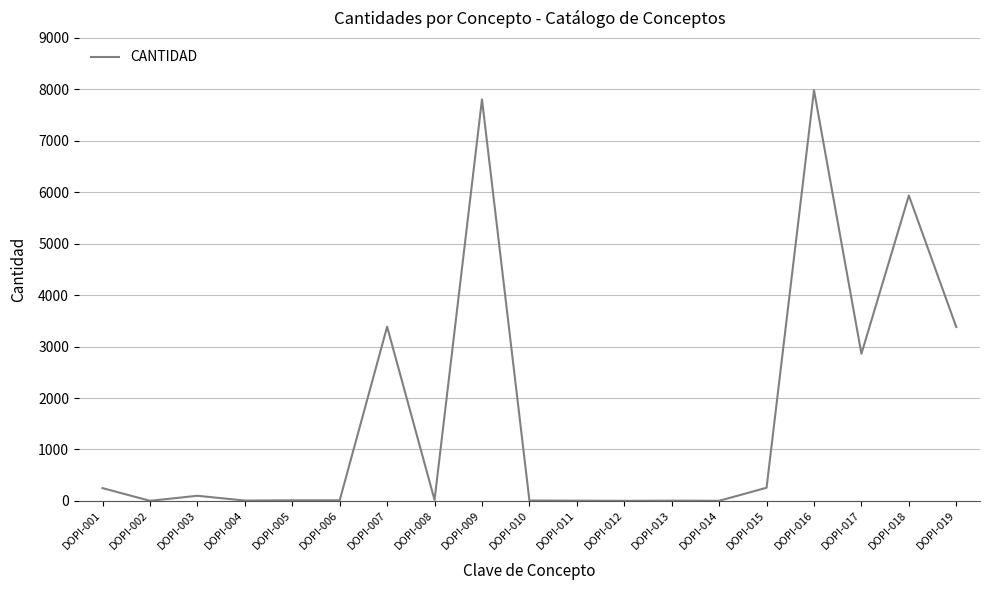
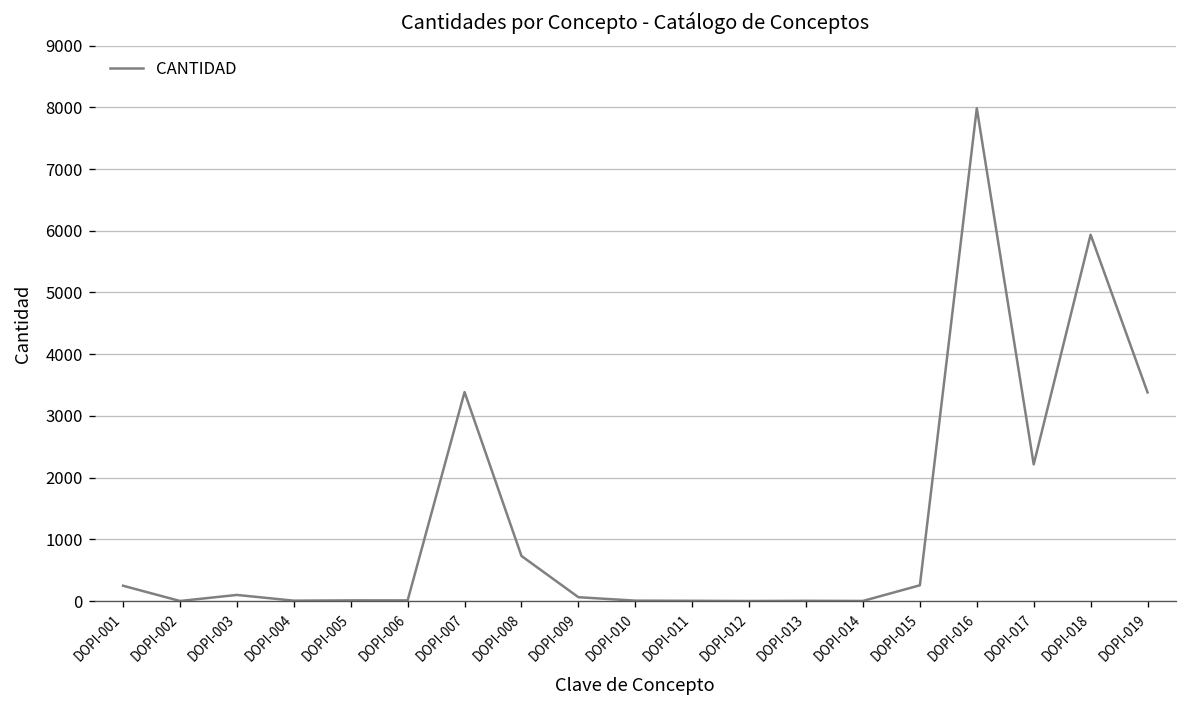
DOPI-008: 0 -> 700
DOPI-009: 7800 -> 100
DOPI-017: 2900 -> 2200
